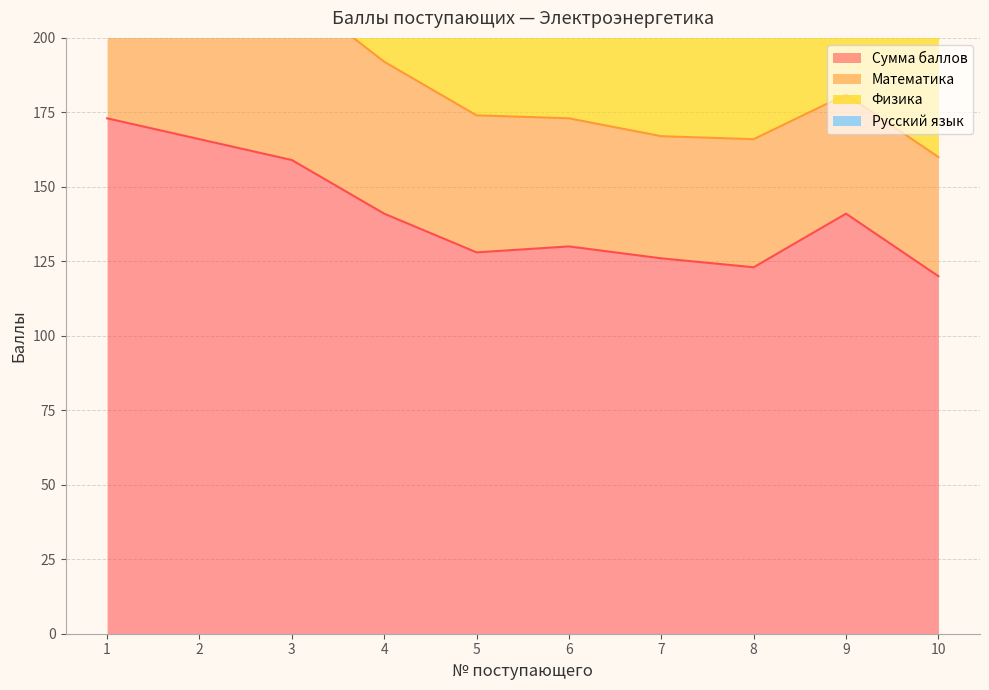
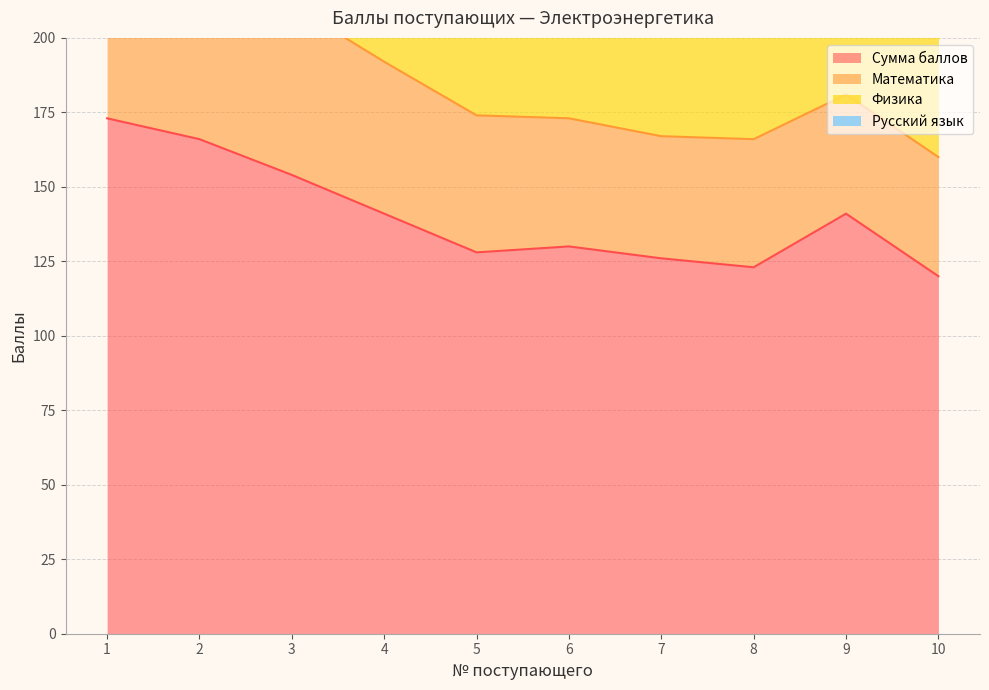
Сумма баллов, 3: 159 -> 154
